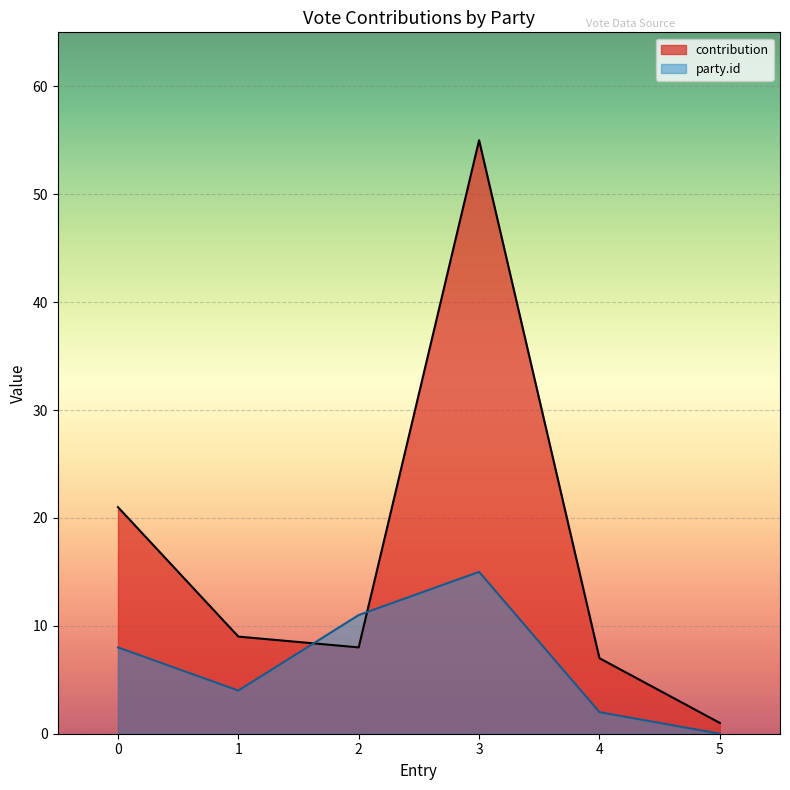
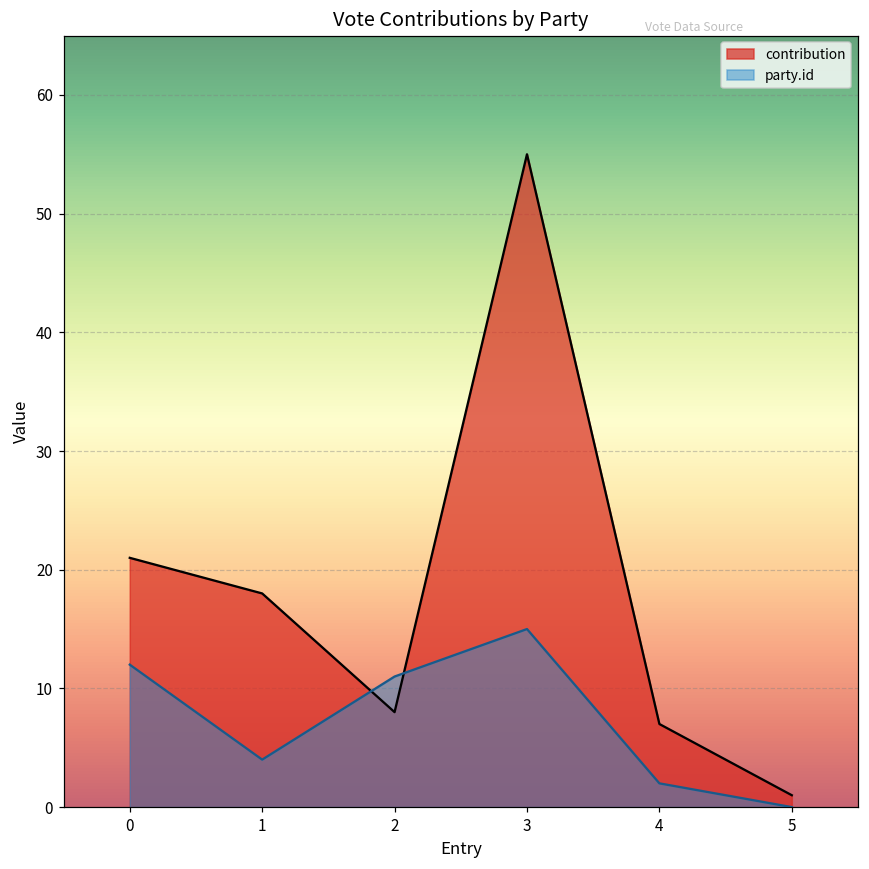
party.id, 0: 8 -> 12
contribution, 1: 9 -> 18
